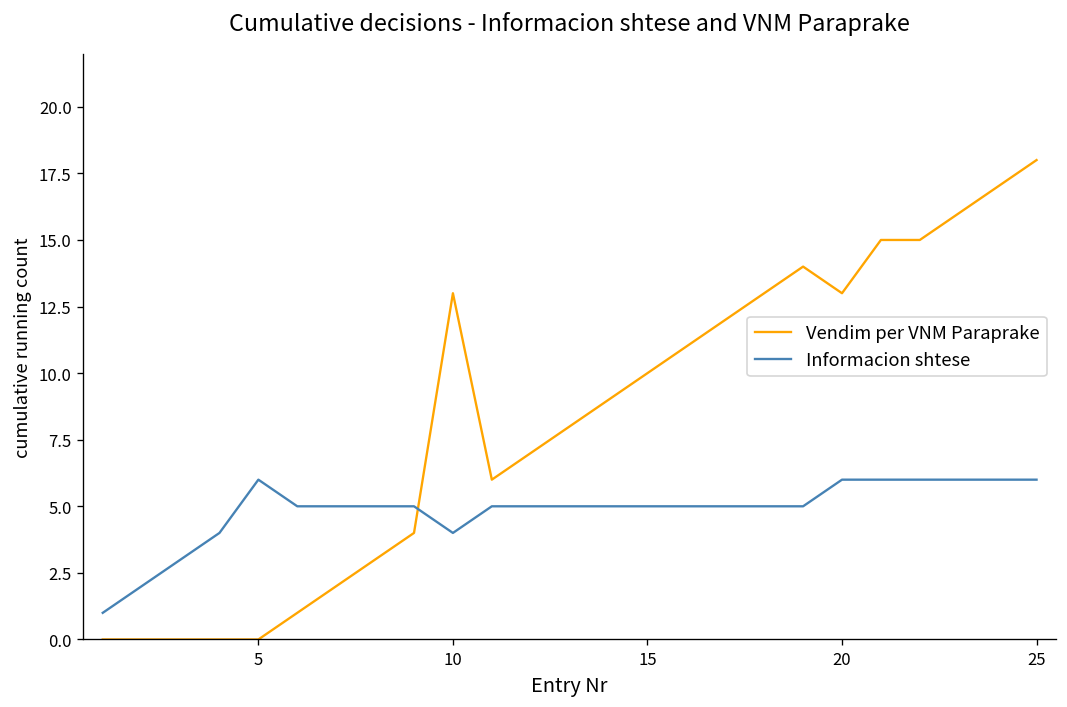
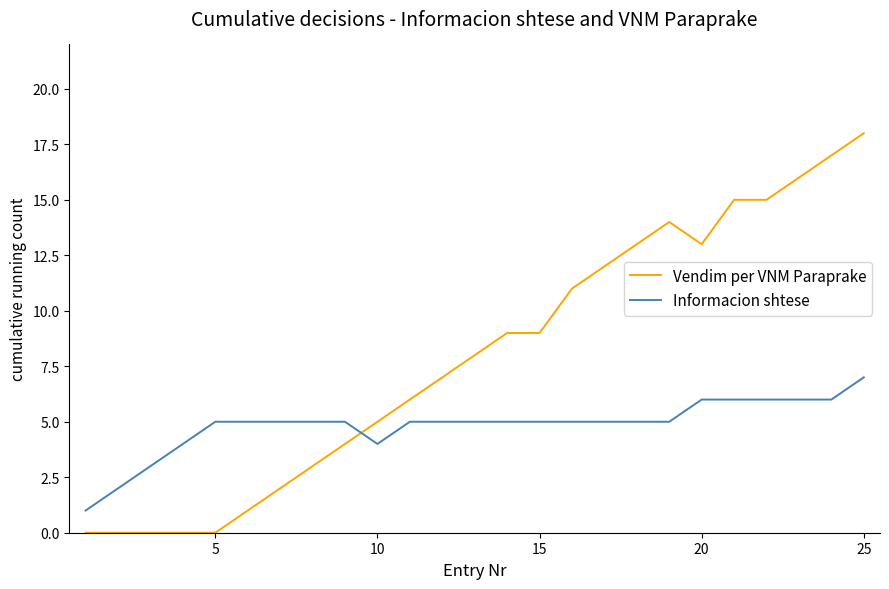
Informacion shtese, 5: 6 -> 5
Vendim per VNM Paraprake, 10: 13 -> 5
Vendim per VNM Paraprake, 15: 10 -> 9
Informacion shtese, 25: 6 -> 7
